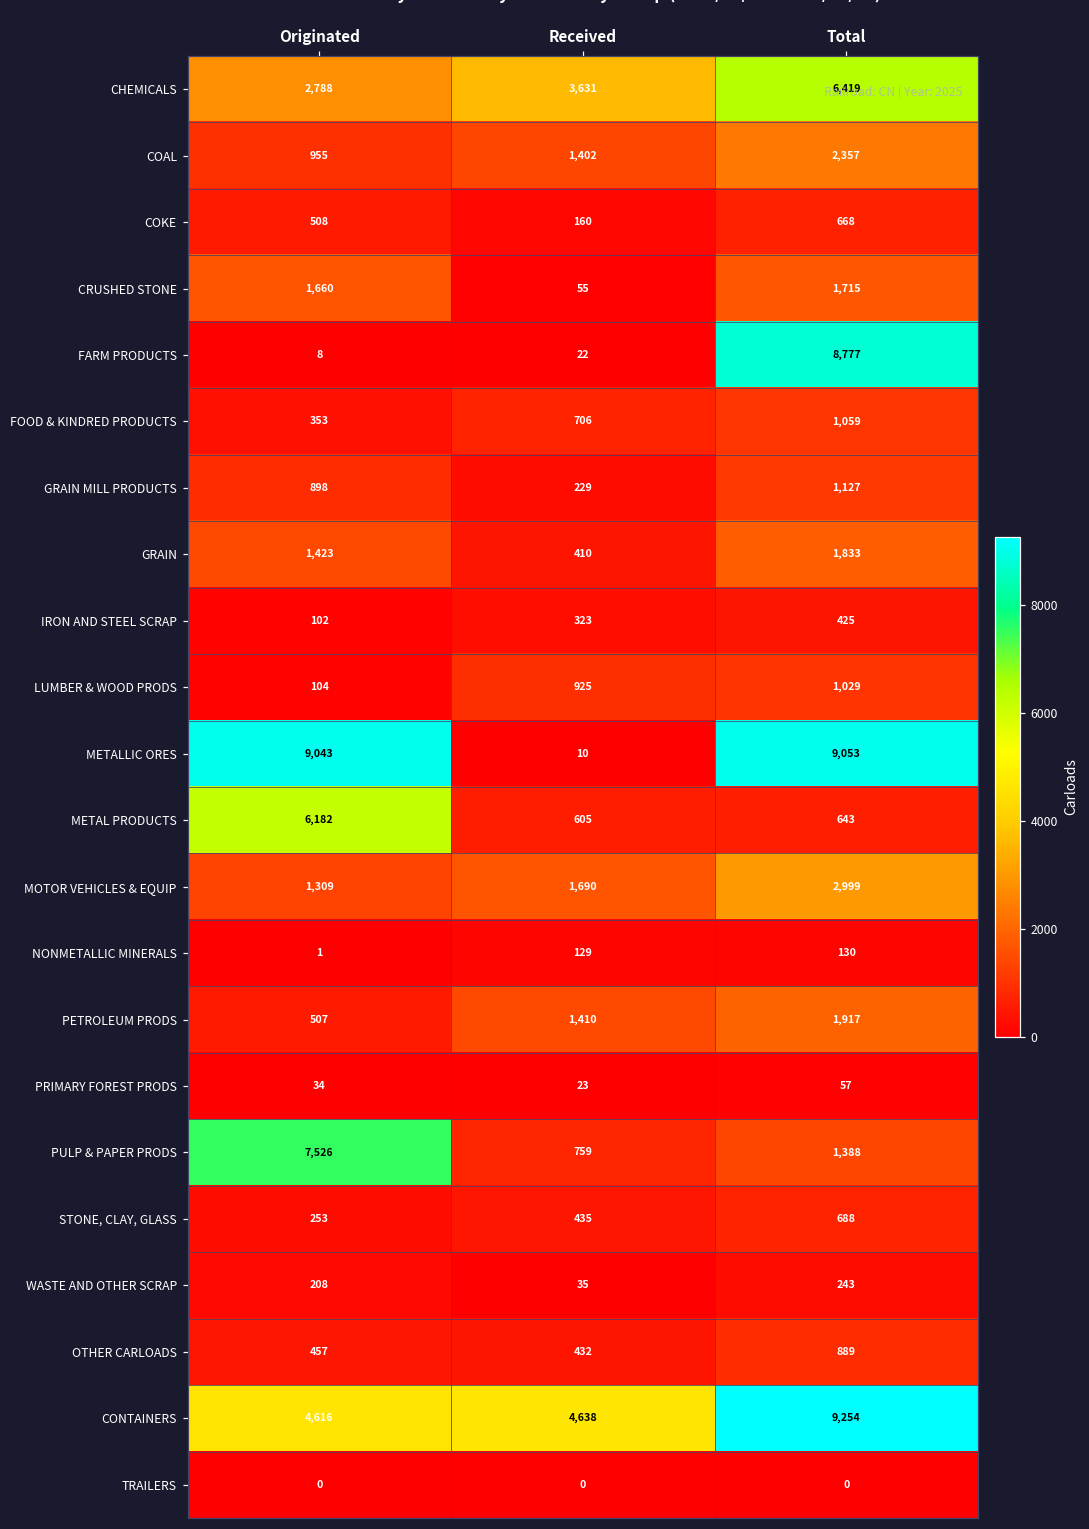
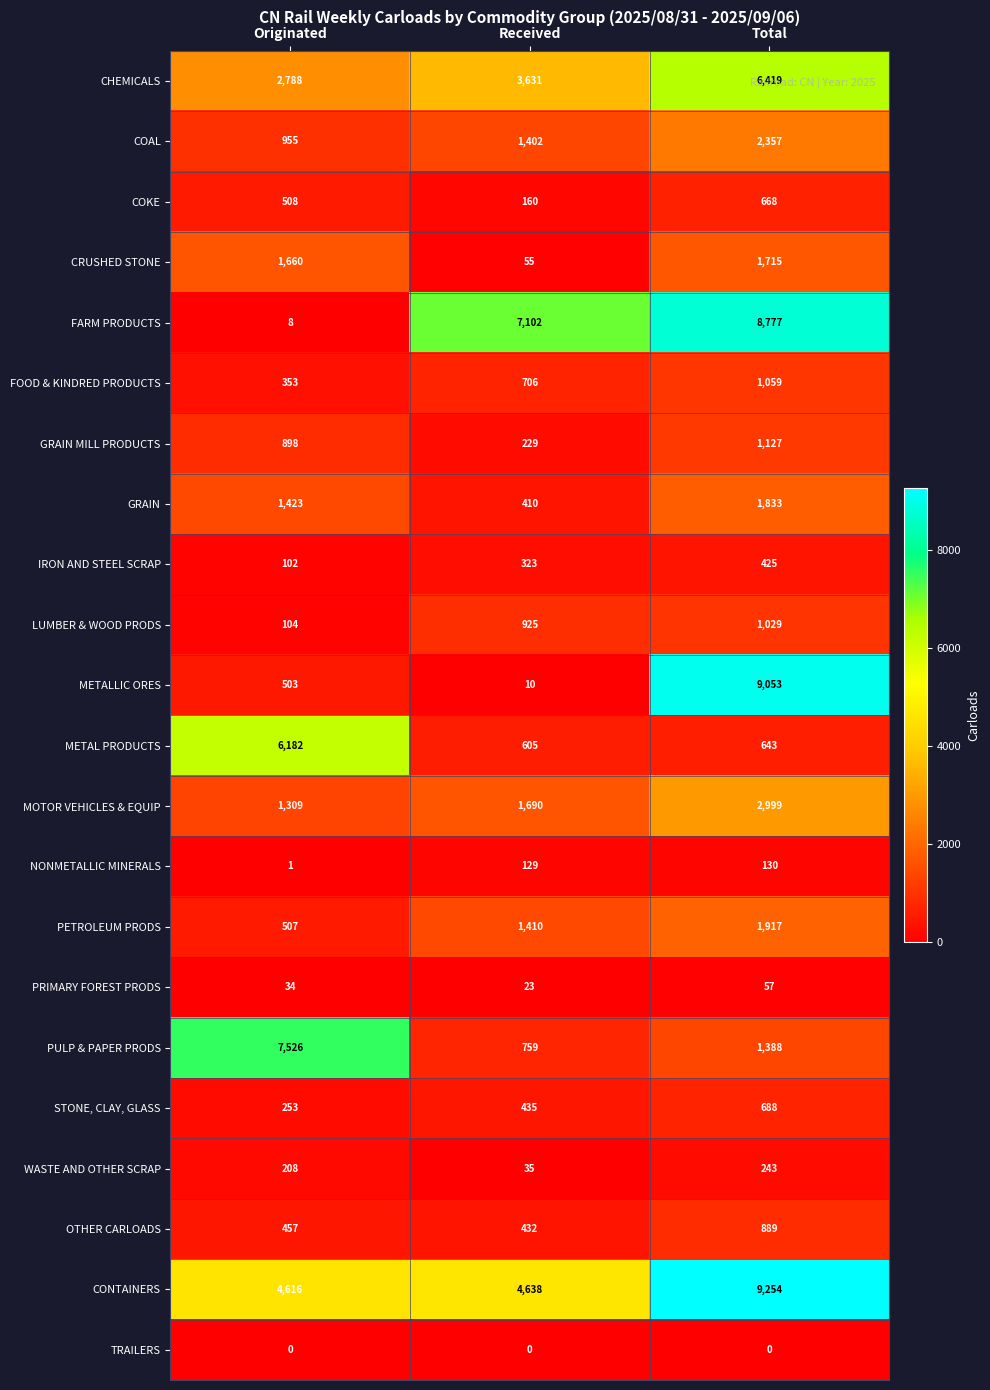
FARM PRODUCTS, Received: 22 -> 7,102
METALLIC ORES, Originated: 9,043 -> 503
